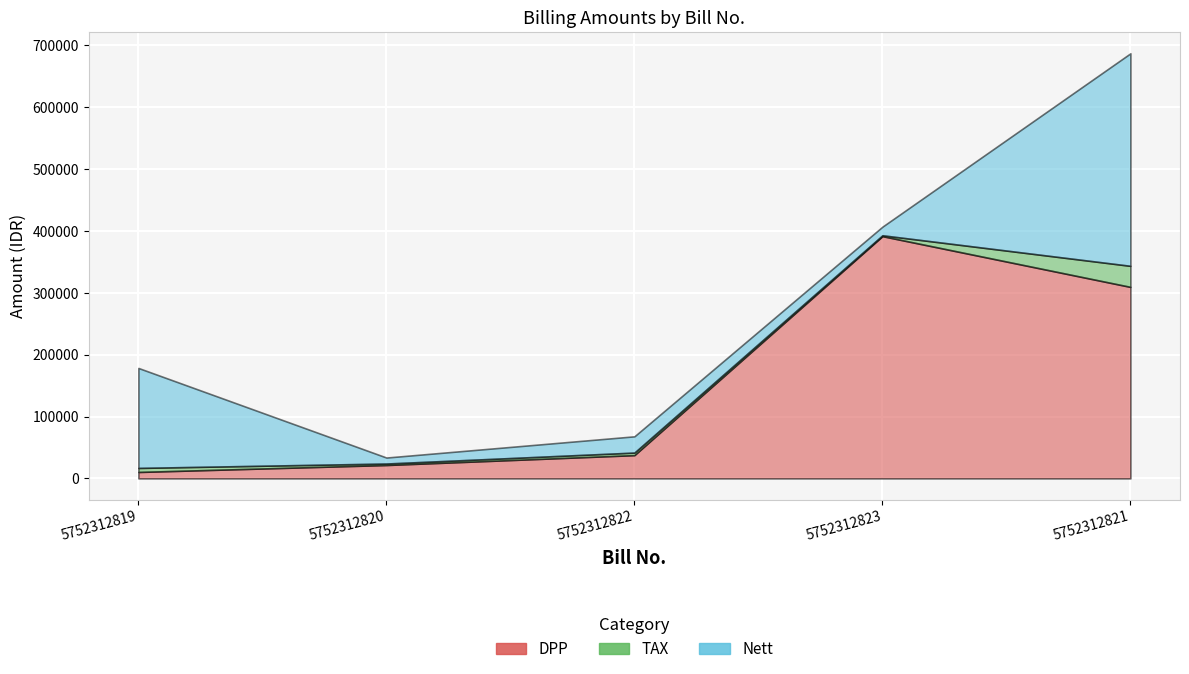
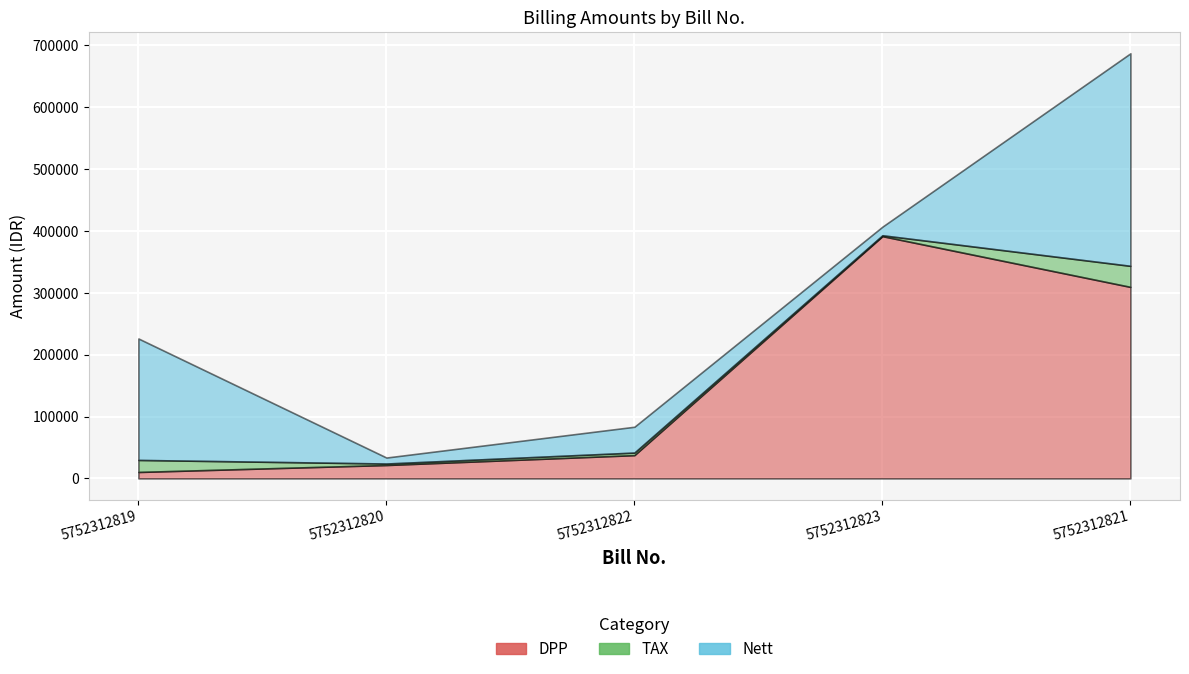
TAX, 5752312819: 10000 -> 20000
Nett, 5752312819: 160000 -> 200000
Nett, 5752312822: 30000 -> 40000
